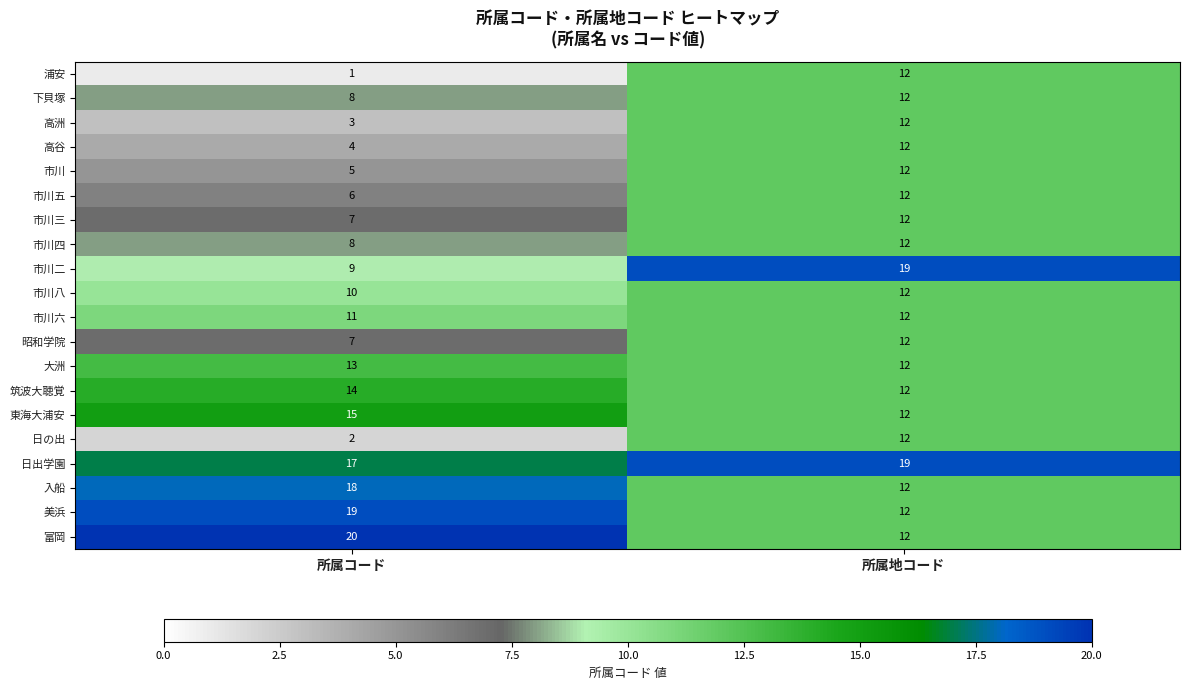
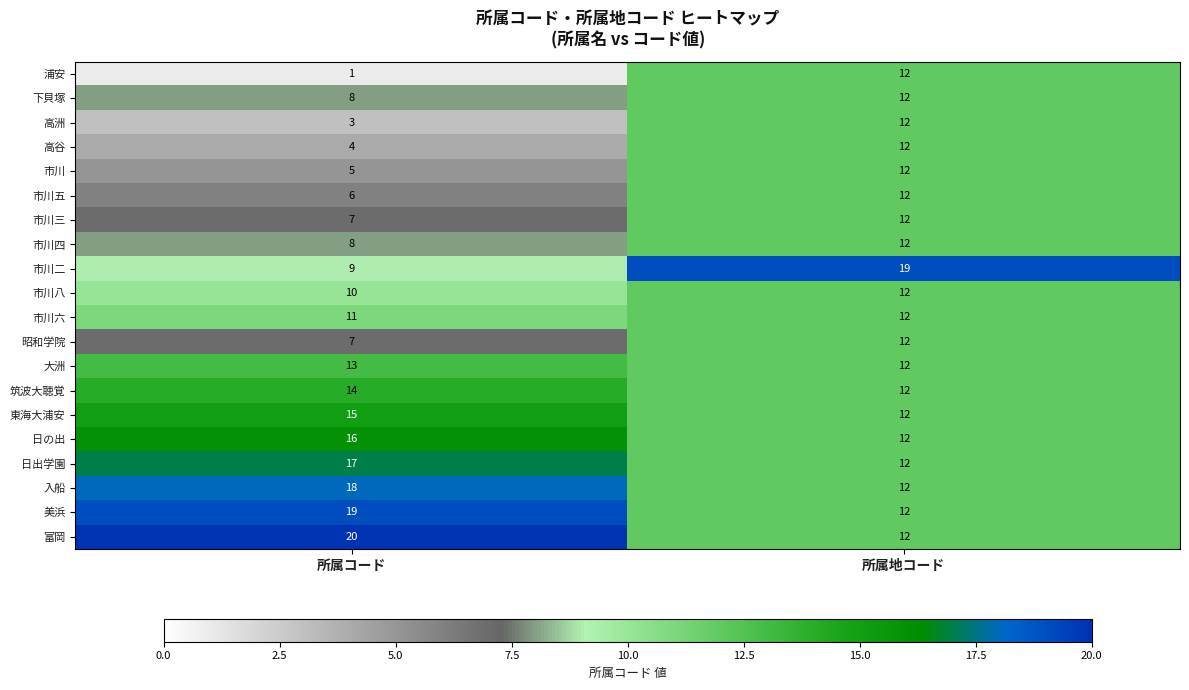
日の出, 所属コード: 2 -> 16
日出学園, 所属地コード: 19 -> 12
